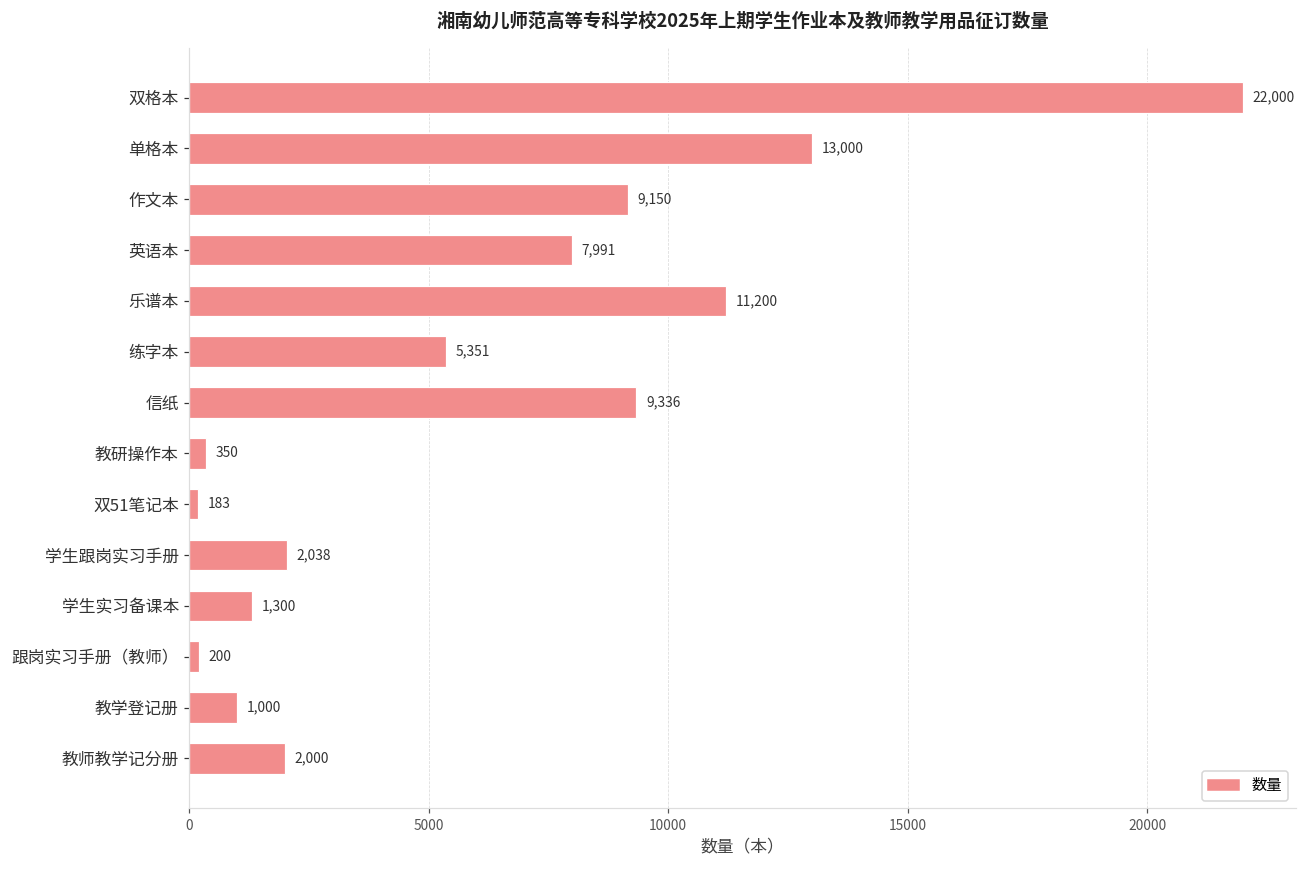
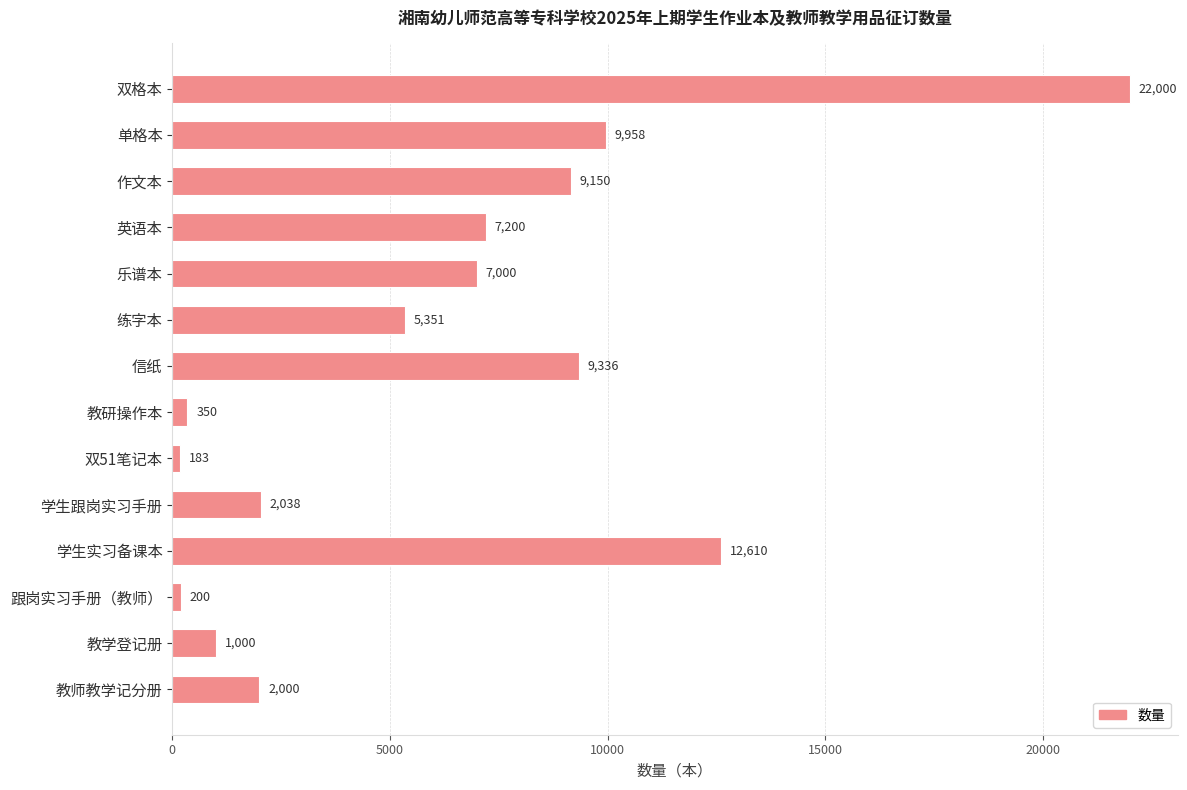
单格本: 13,000 -> 9,958
英语本: 7,991 -> 7,200
乐谱本: 11,200 -> 7,000
学生实习备课本: 1,300 -> 12,610
